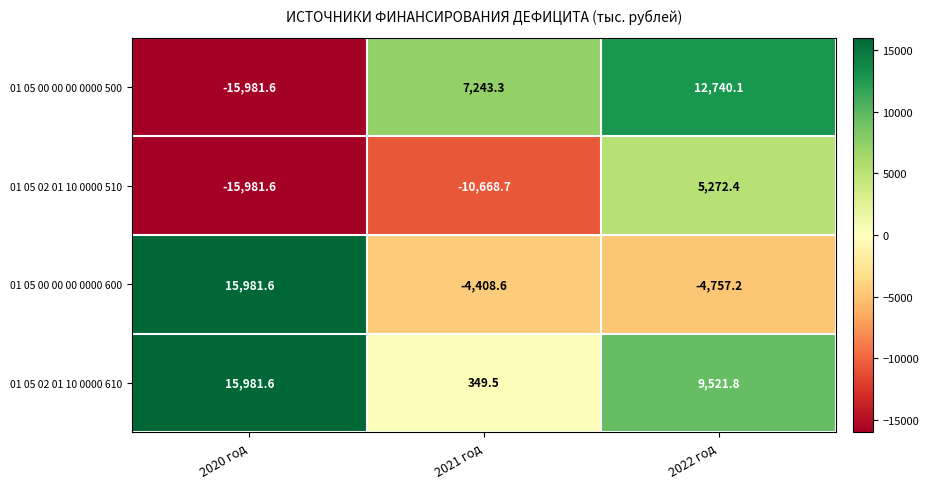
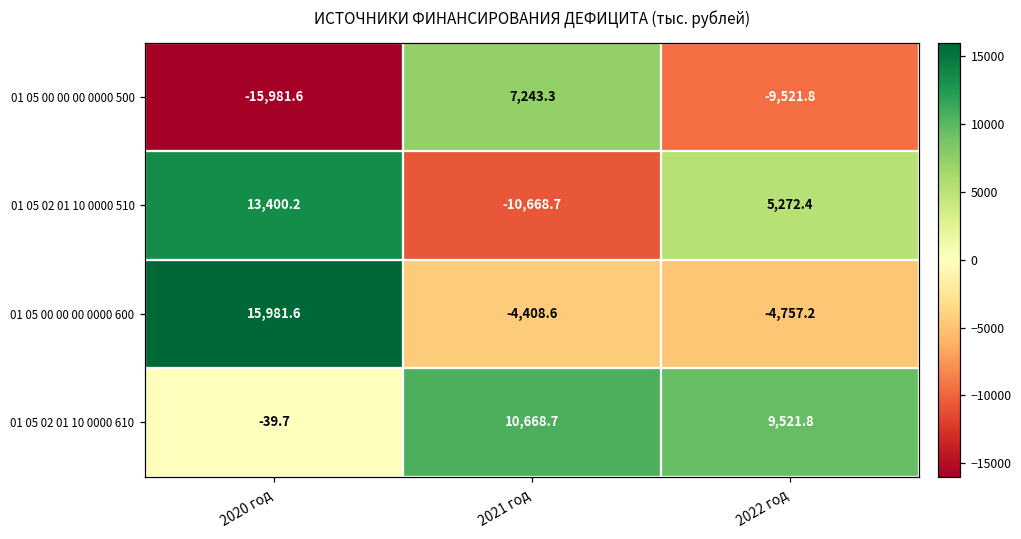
01 05 00 00 00 0000 500, 2022 год: 12,740.1 -> -9,521.8
01 05 02 01 10 0000 510, 2020 год: -15,981.6 -> 13,400.2
01 05 02 01 10 0000 610, 2020 год: 15,981.6 -> -39.7
01 05 02 01 10 0000 610, 2021 год: 349.5 -> 10,668.7
